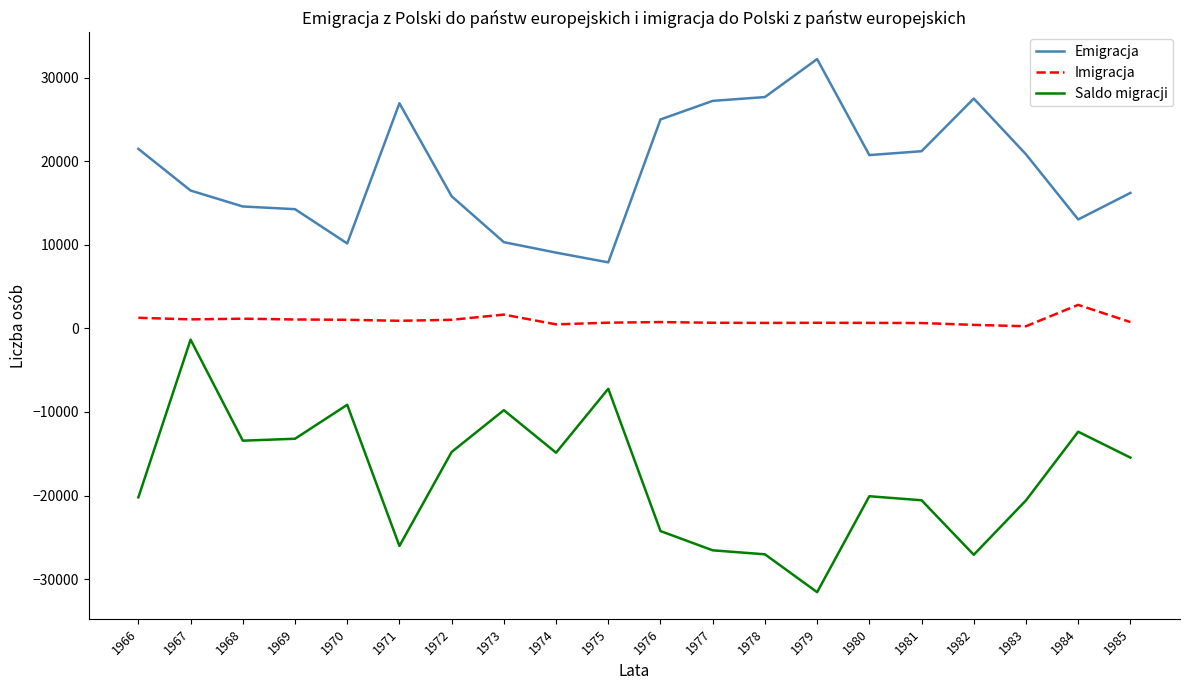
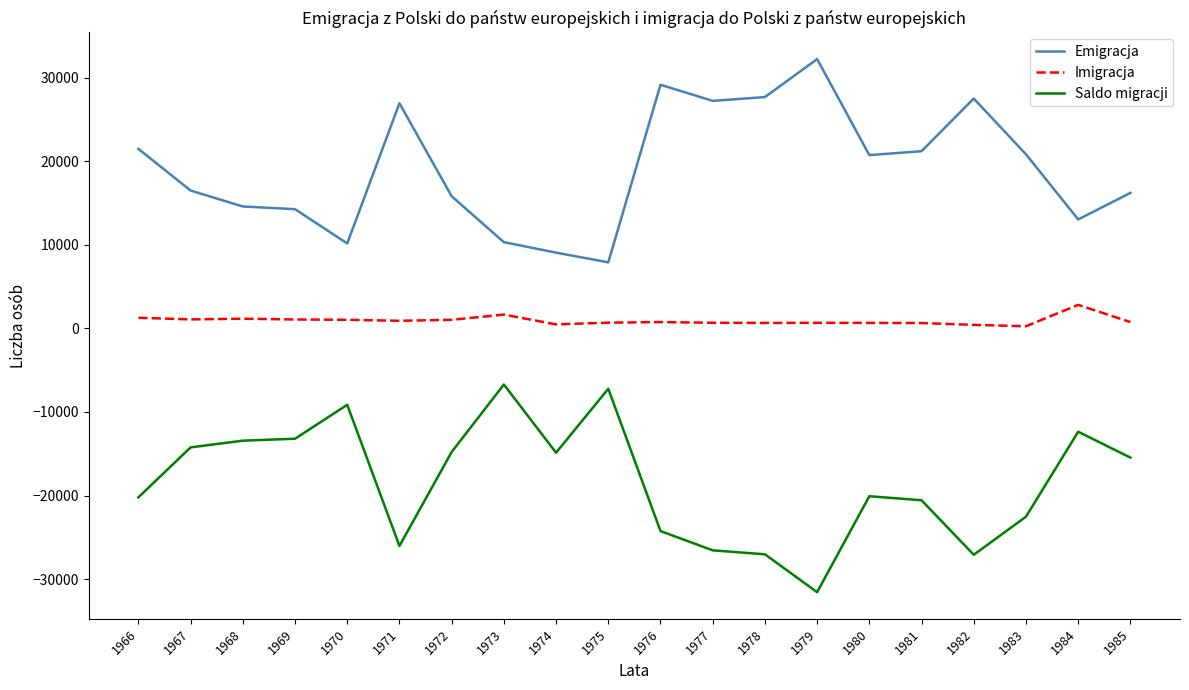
Saldo migracji, 1967: -1000 -> -14000
Saldo migracji, 1973: -10000 -> -7000
Emigracja, 1976: 25000 -> 29000
Saldo migracji, 1983: -21000 -> -23000
